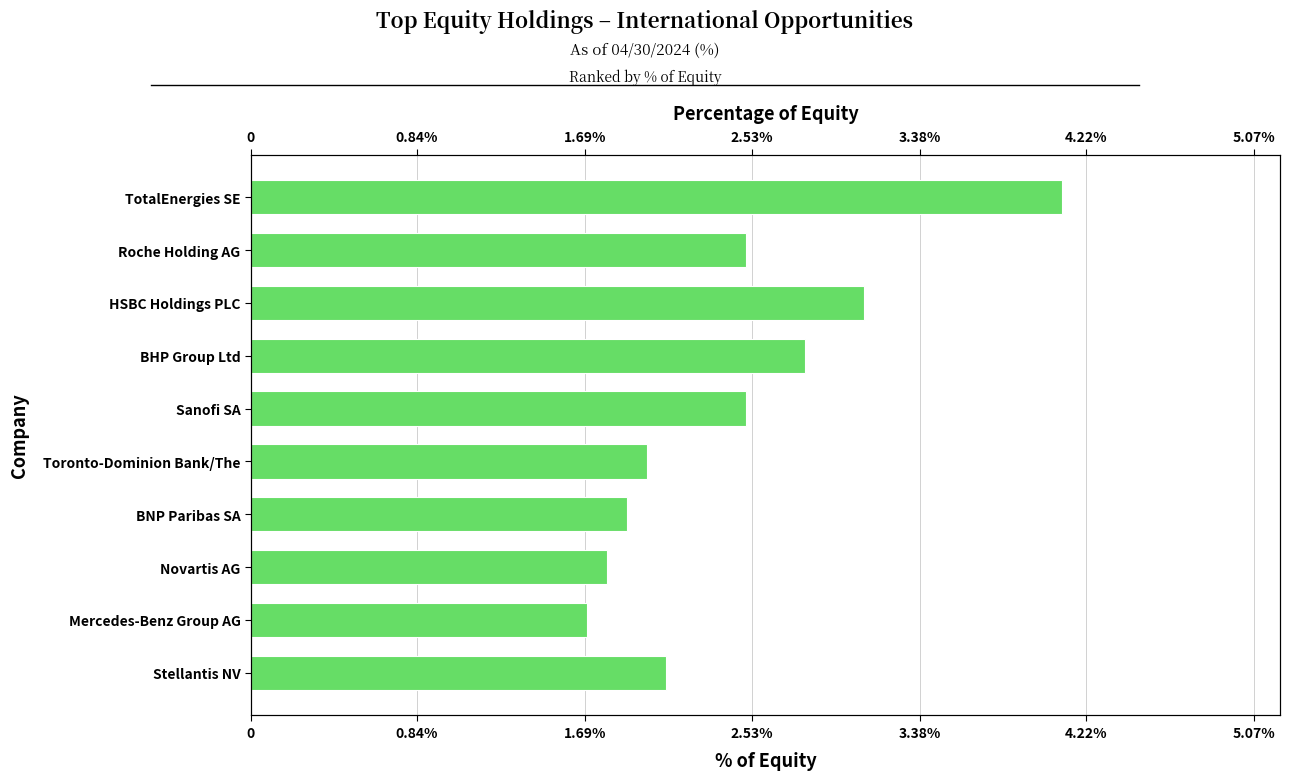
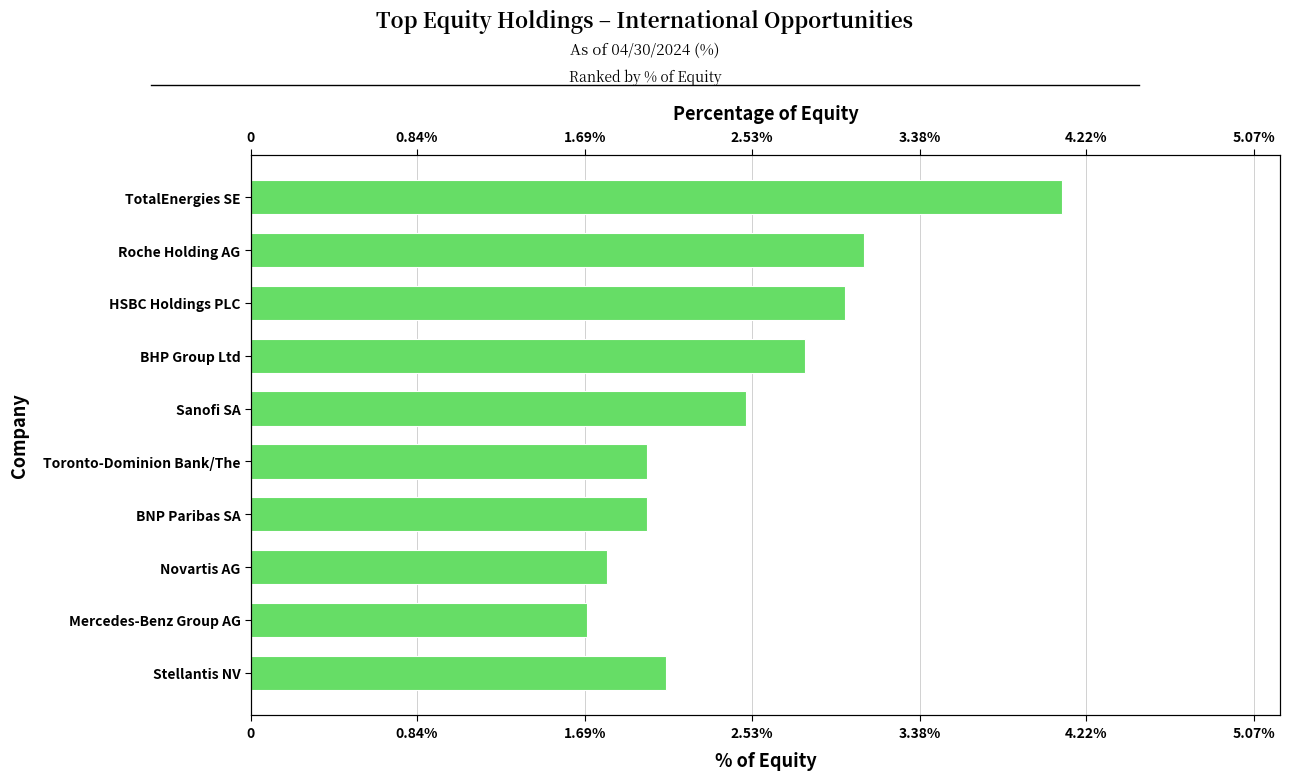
Roche Holding AG: 2.5% -> 3.1%
HSBC Holdings PLC: 3.1% -> 3.0%
BNP Paribas SA: 1.9% -> 2.0%
